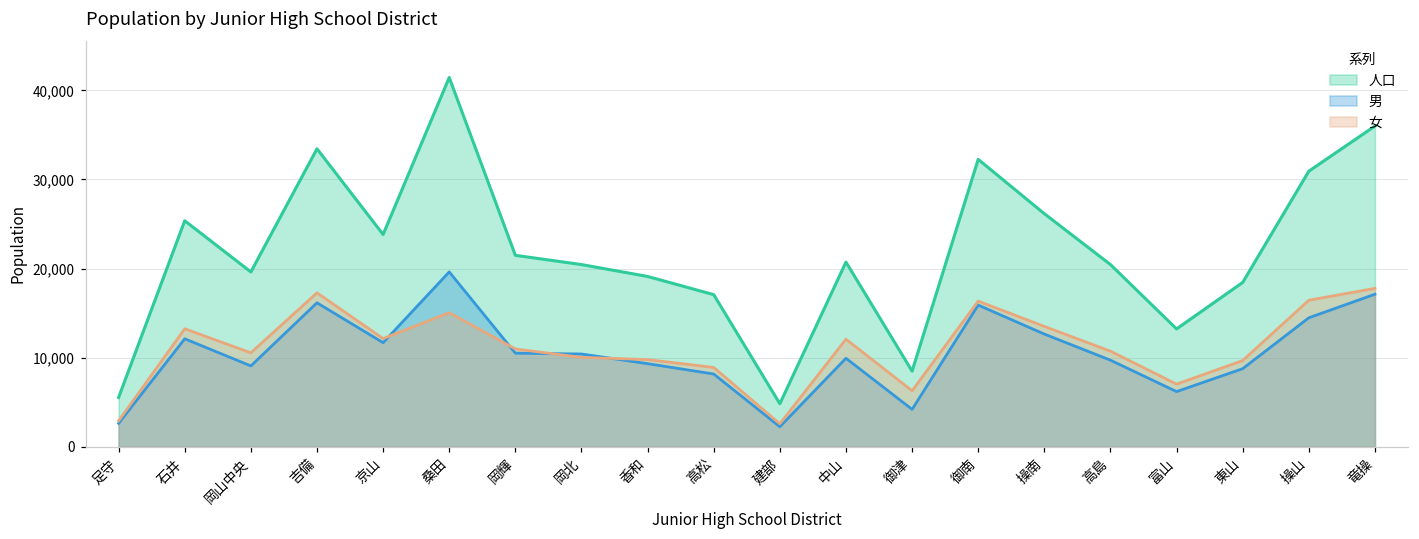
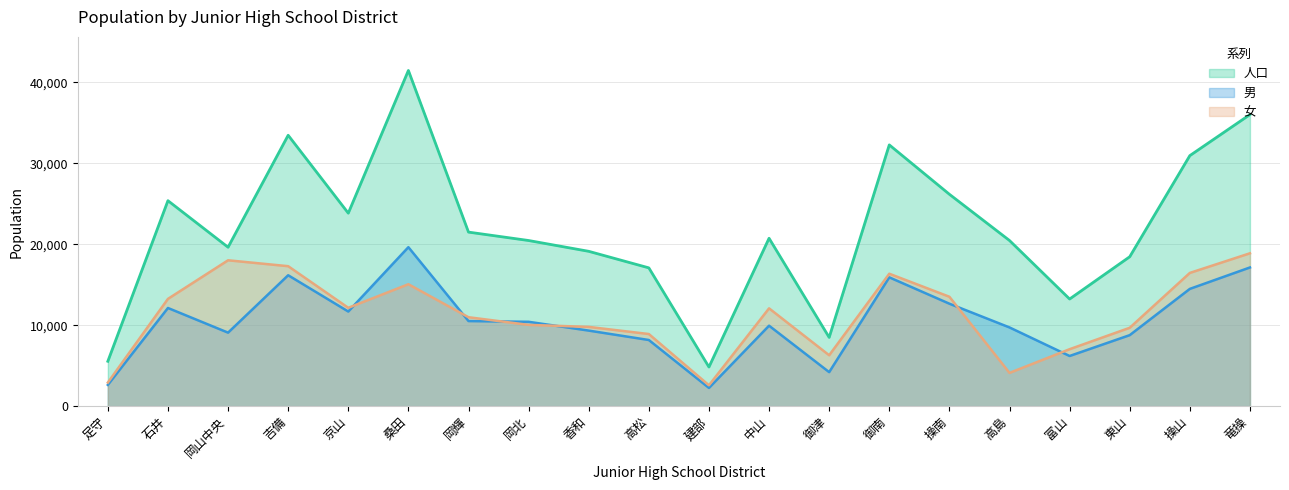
女, 岡山中央: 11,000 -> 18,000
女, 高島: 11,000 -> 4,000
女, 竜操: 18,000 -> 19,000
